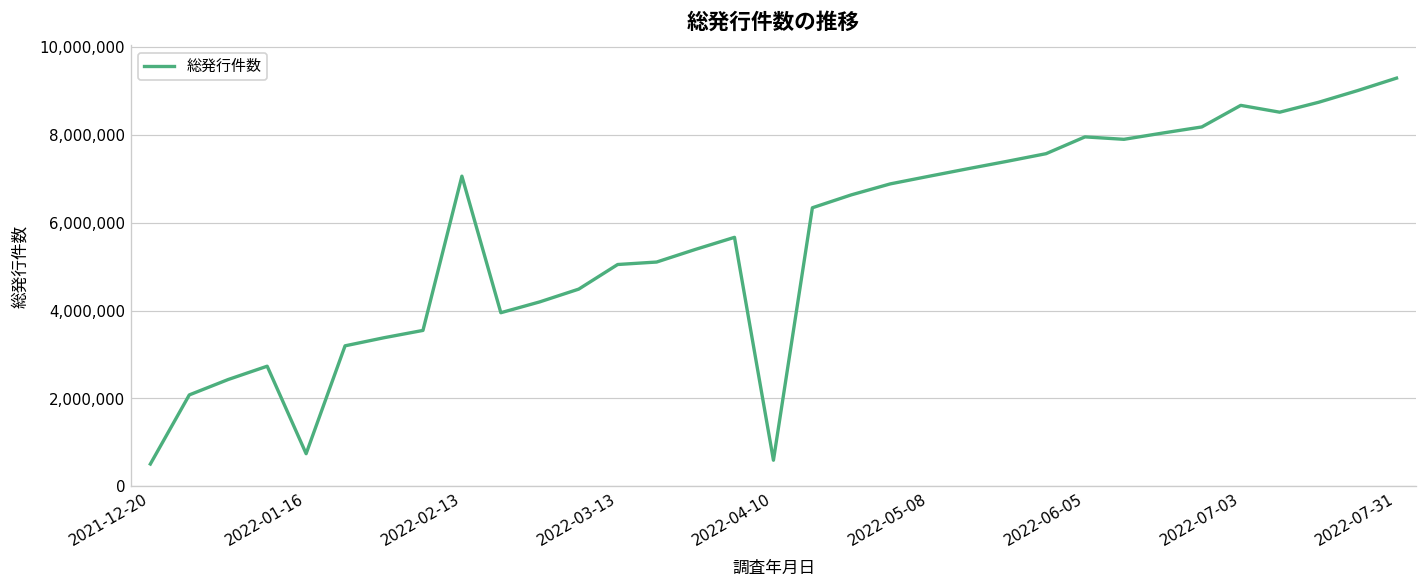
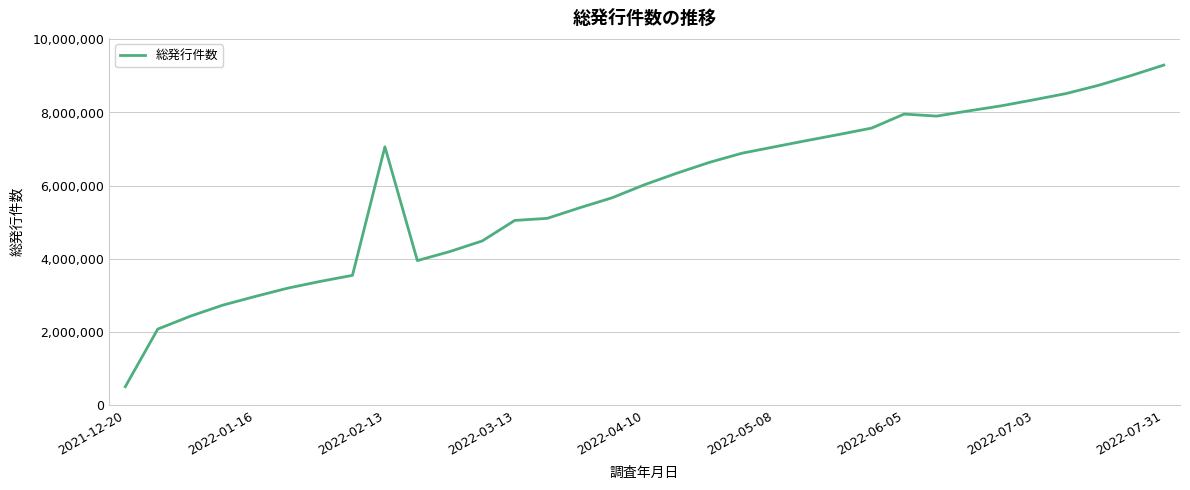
2022-01-16: 700,000 -> 3,000,000
2022-04-10: 600,000 -> 6,000,000
2022-07-03: 8,700,000 -> 8,300,000
